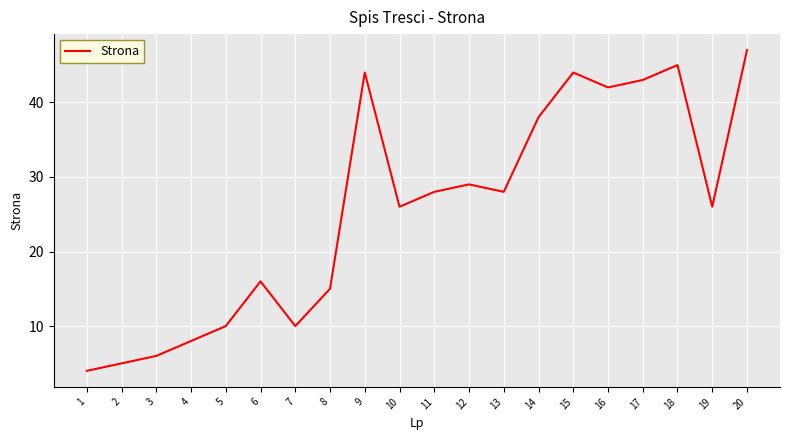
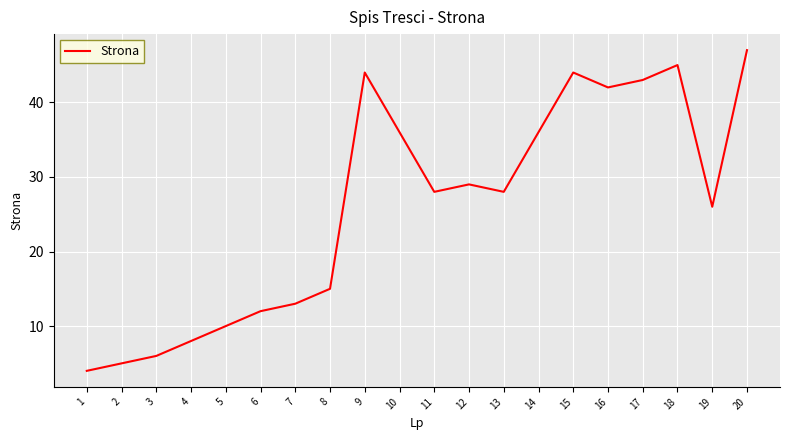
6: 16 -> 12
7: 10 -> 13
10: 26 -> 36
14: 38 -> 36
